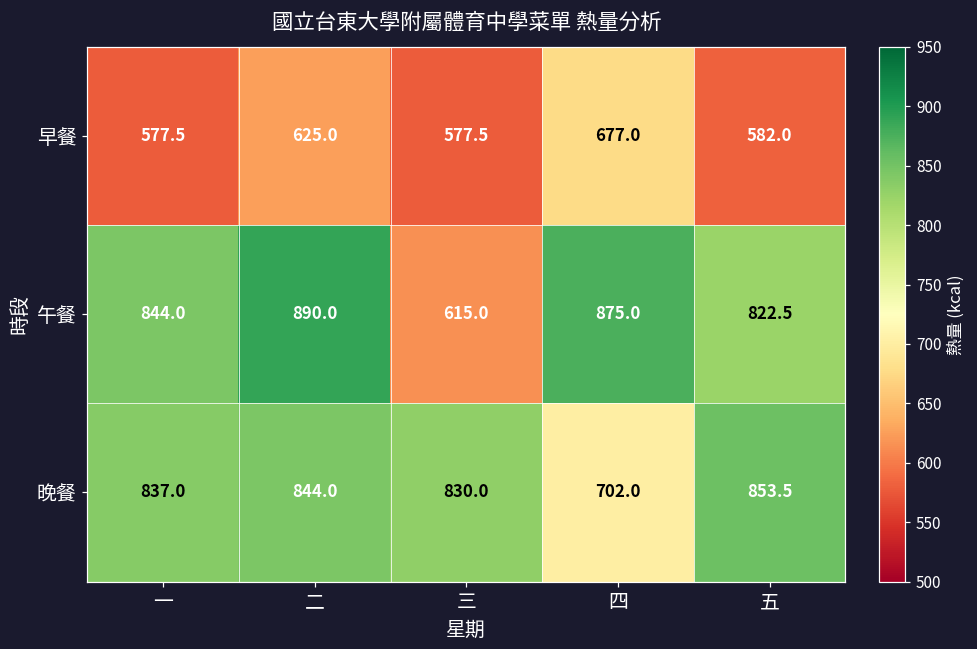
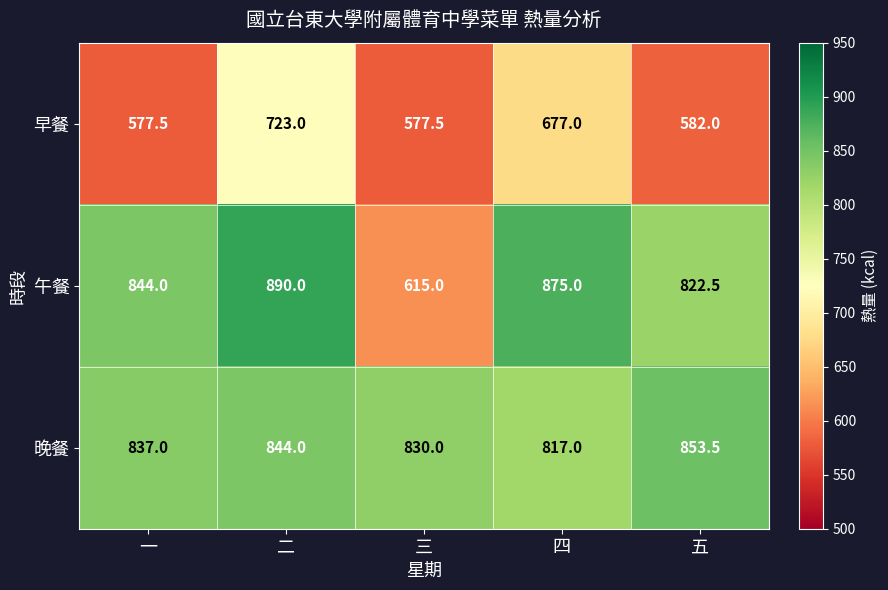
早餐, 二: 625.0 -> 723.0
晚餐, 四: 702.0 -> 817.0
